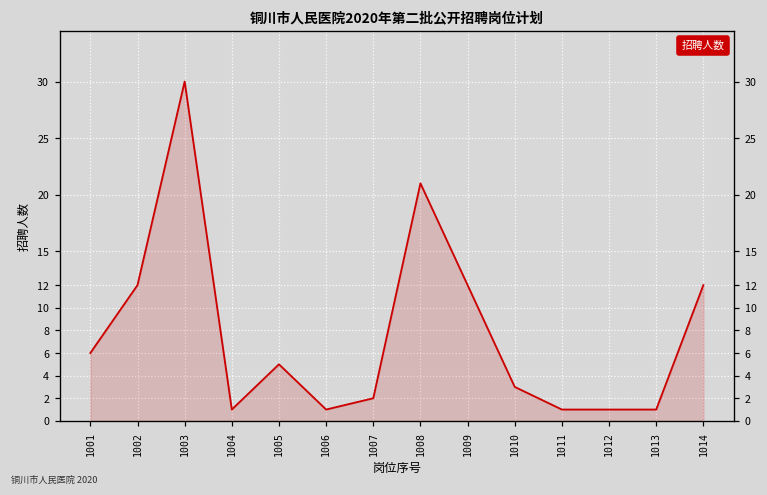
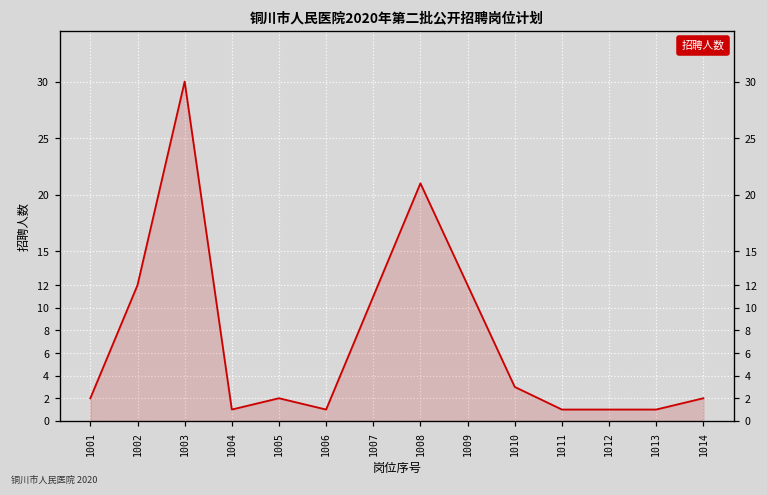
1001: 6 -> 2
1005: 5 -> 2
1007: 2 -> 11
1014: 12 -> 2
